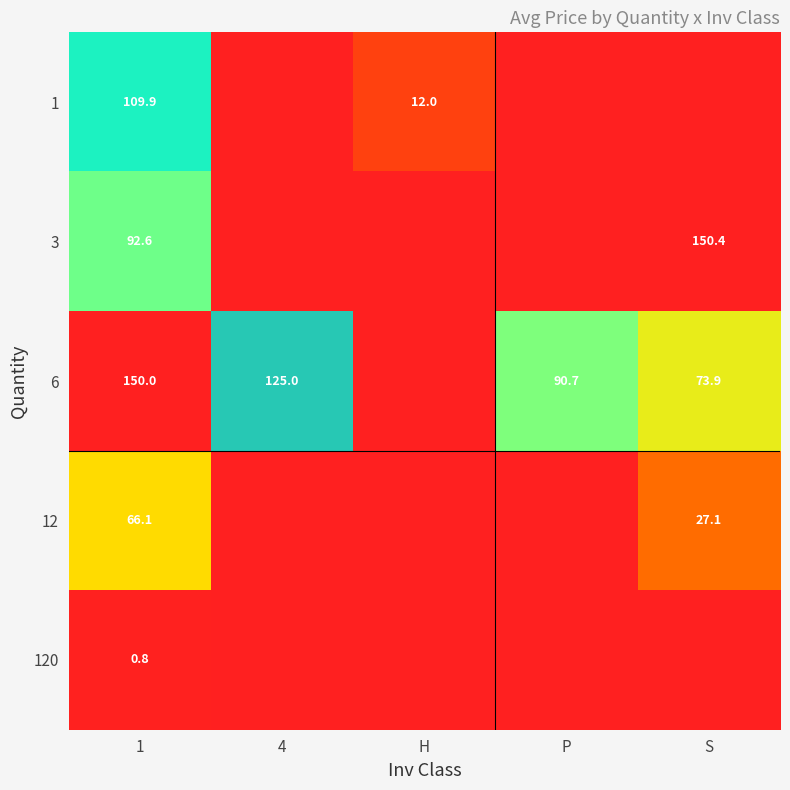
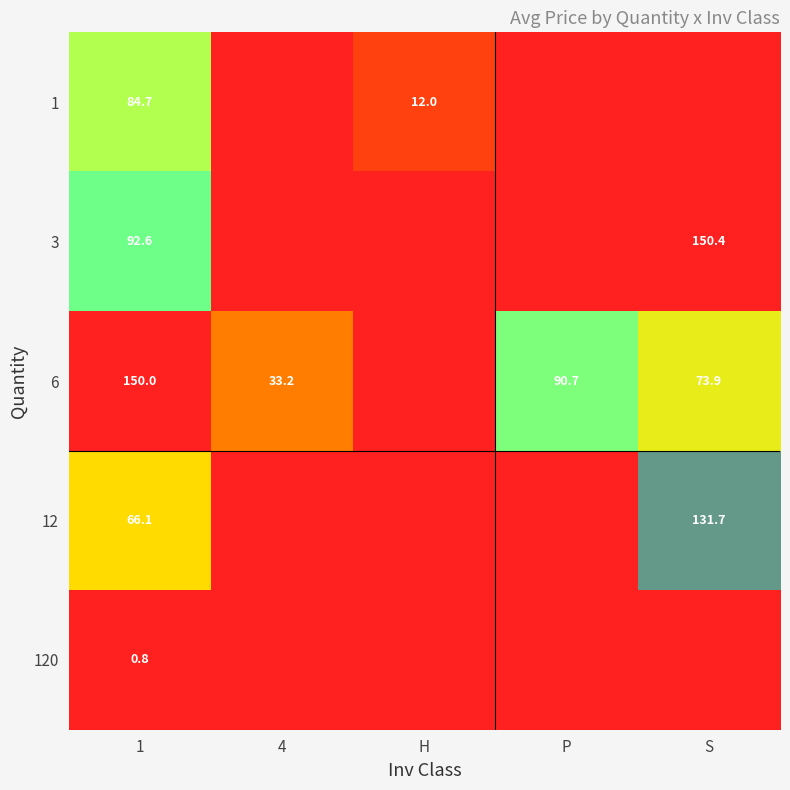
1, 1: 109.9 -> 84.7
6, 4: 125.0 -> 33.2
12, S: 27.1 -> 131.7
